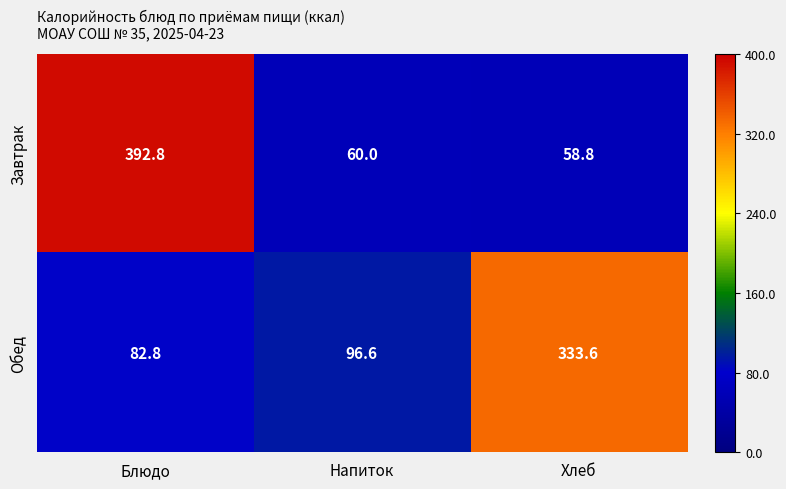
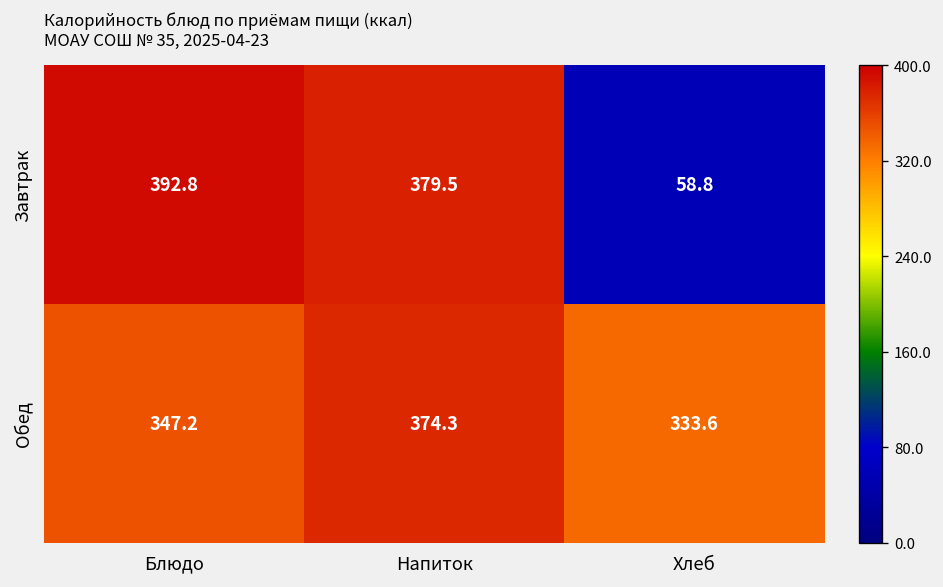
Завтрак, Напиток: 60.0 -> 379.5
Обед, Блюдо: 82.8 -> 347.2
Обед, Напиток: 96.6 -> 374.3
